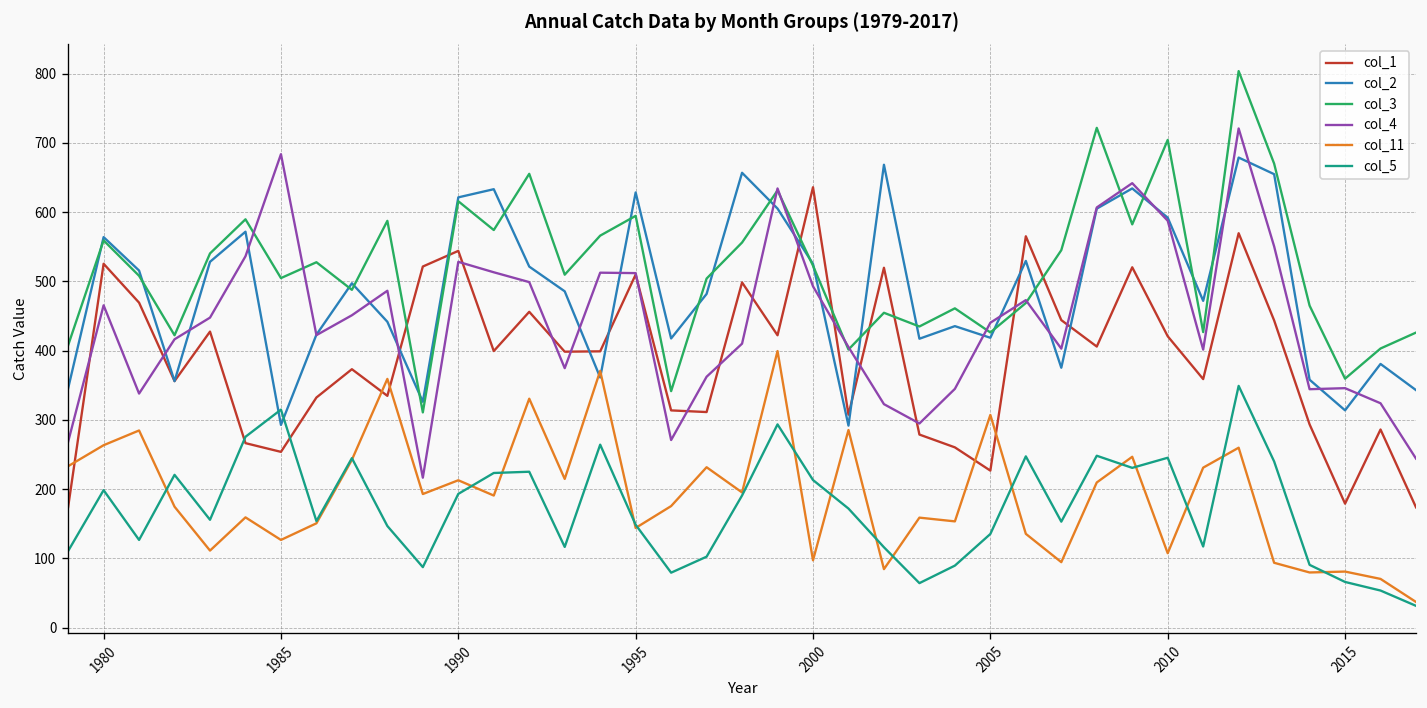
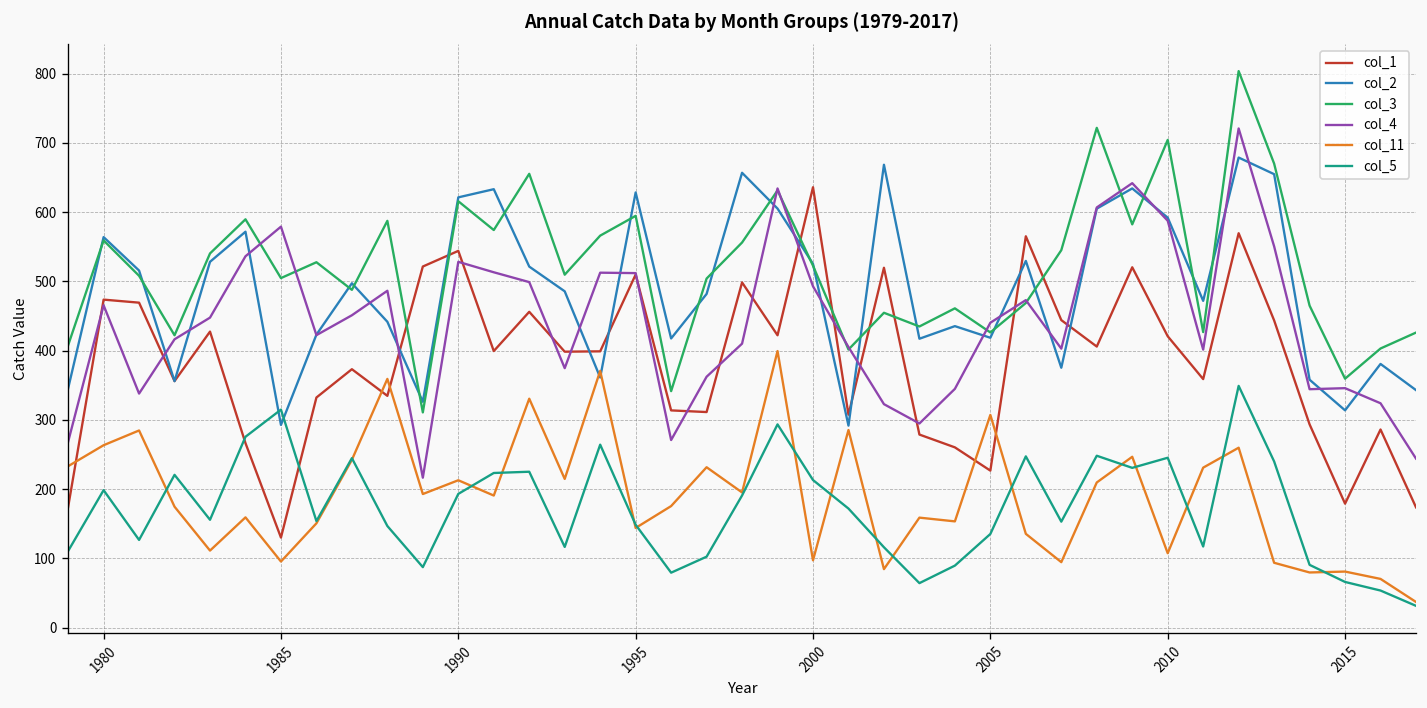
col_1, 1980: 530 -> 470
col_1, 1985: 250 -> 130
col_4, 1985: 680 -> 580
col_11, 1985: 130 -> 100
